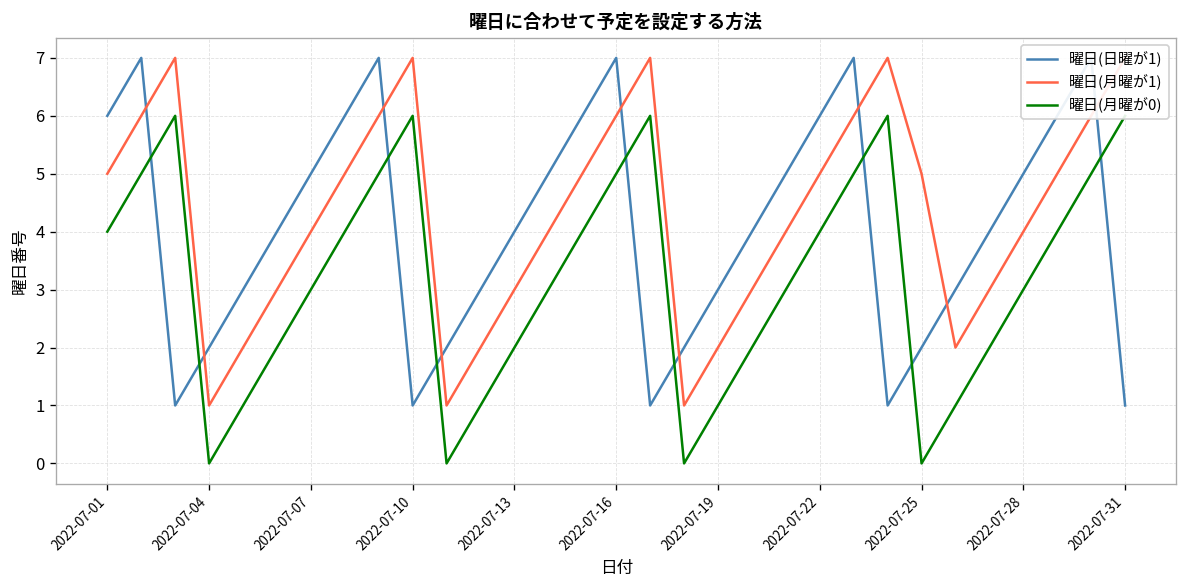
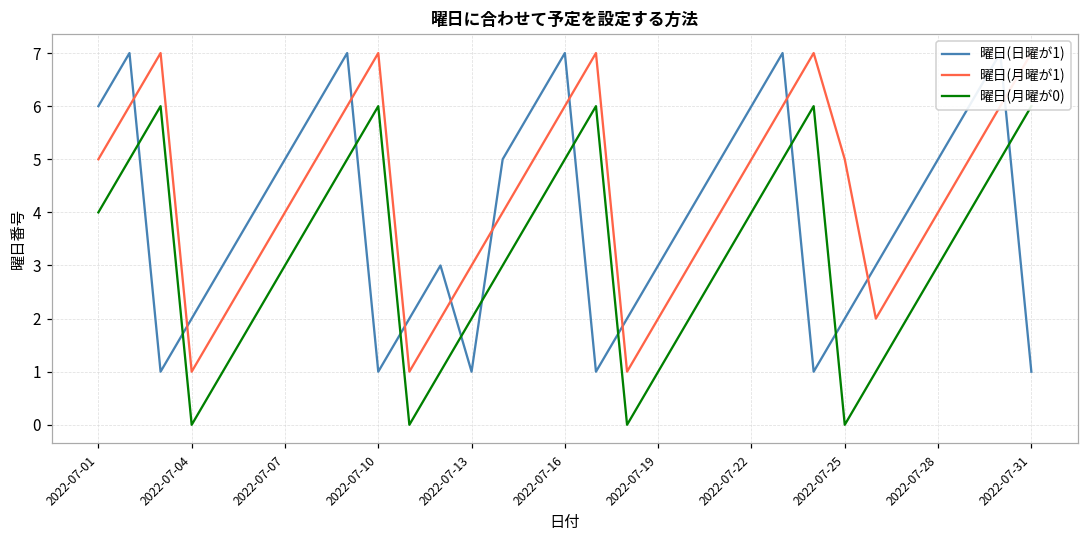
曜日(日曜が1), 2022-07-13: 4 -> 1
